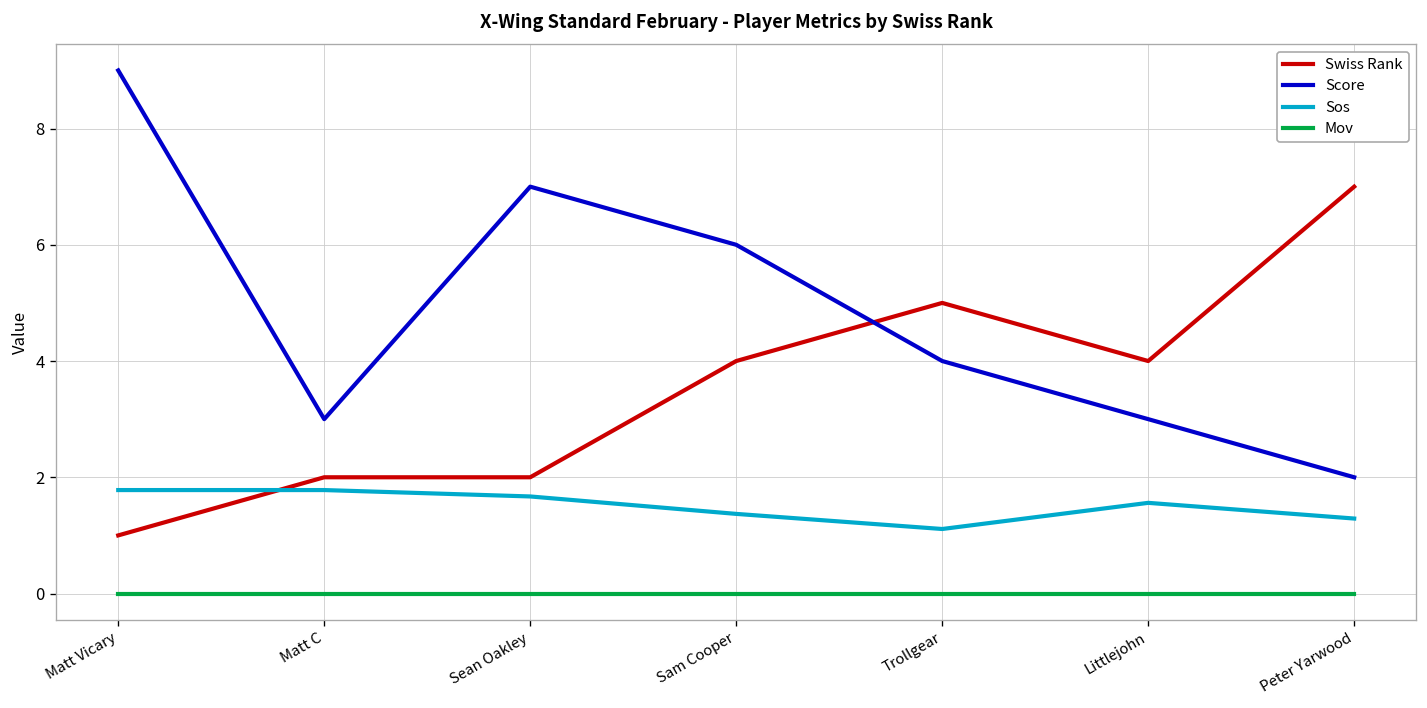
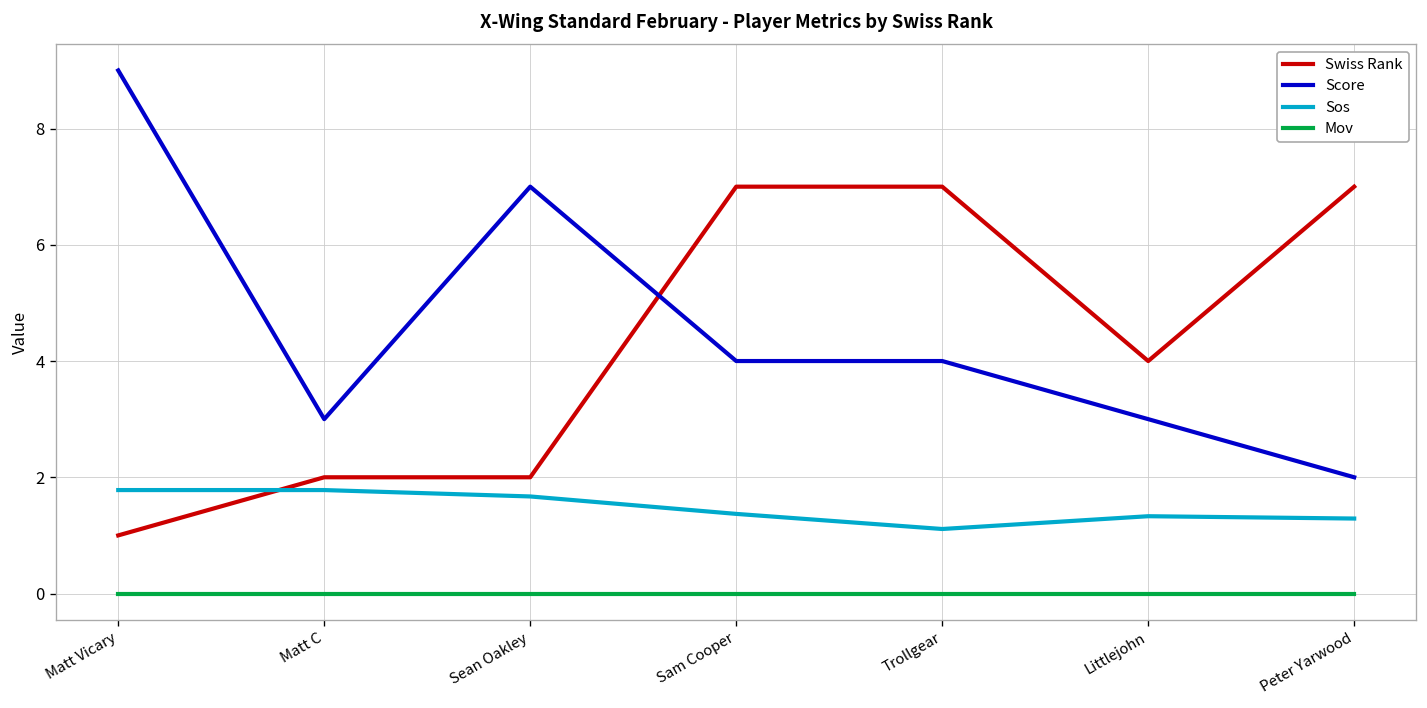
Swiss Rank, Sam Cooper: 4 -> 7
Score, Sam Cooper: 6 -> 4
Swiss Rank, Trollgear: 5 -> 7
Sos, Littlejohn: 1.6 -> 1.3
